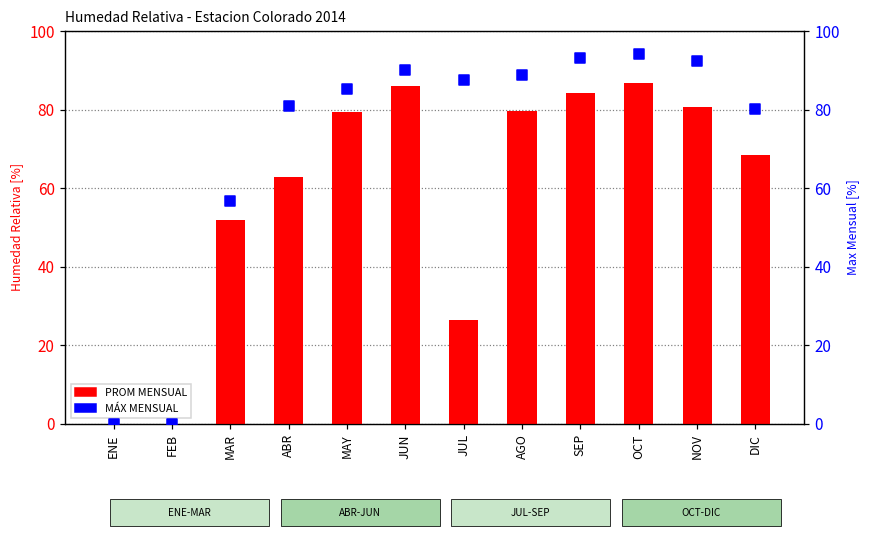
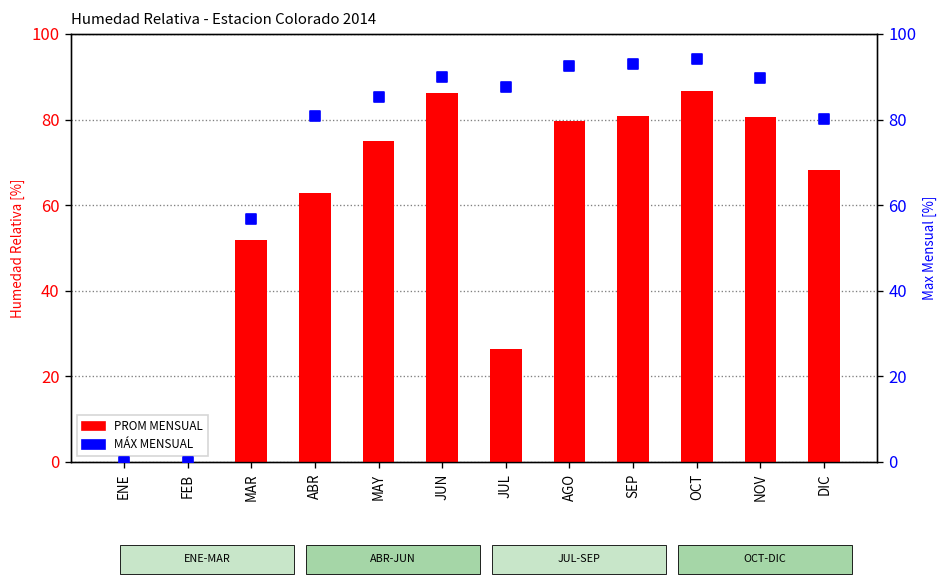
PROM MENSUAL, MAY: 79 -> 75
PROM MENSUAL, SEP: 84 -> 81
MÁX MENSUAL, AGO: 89 -> 93
MÁX MENSUAL, NOV: 92 -> 90
